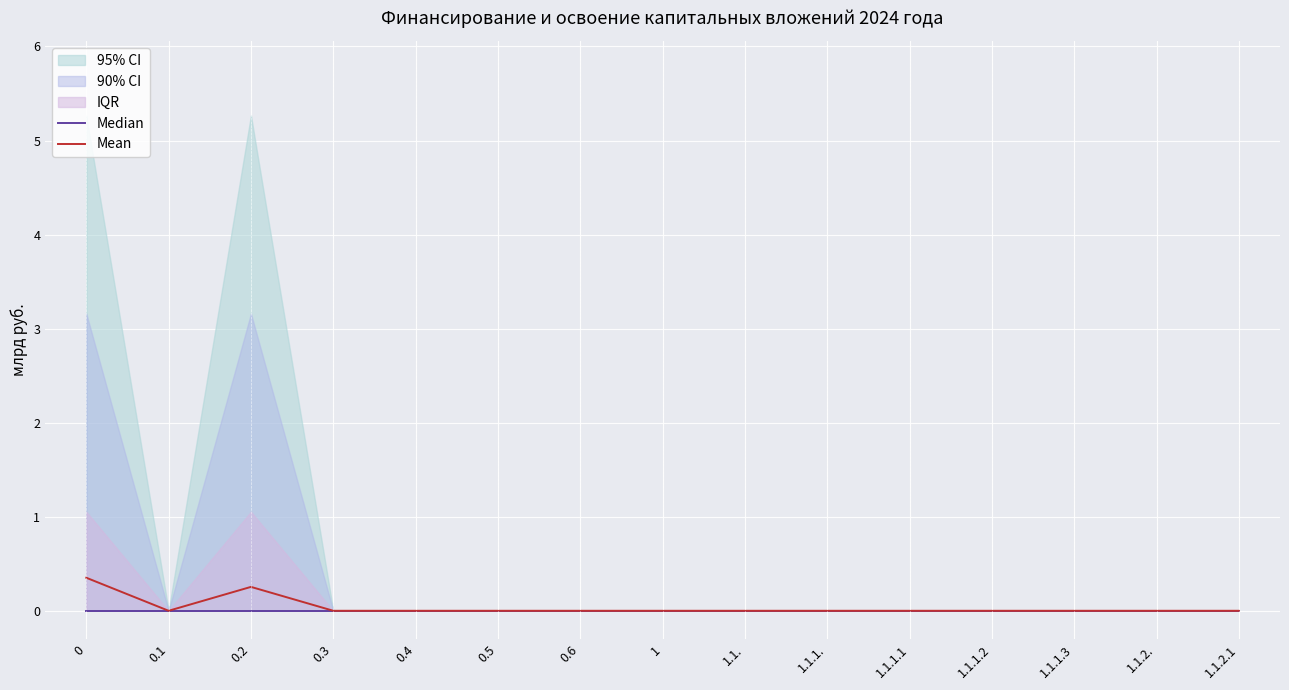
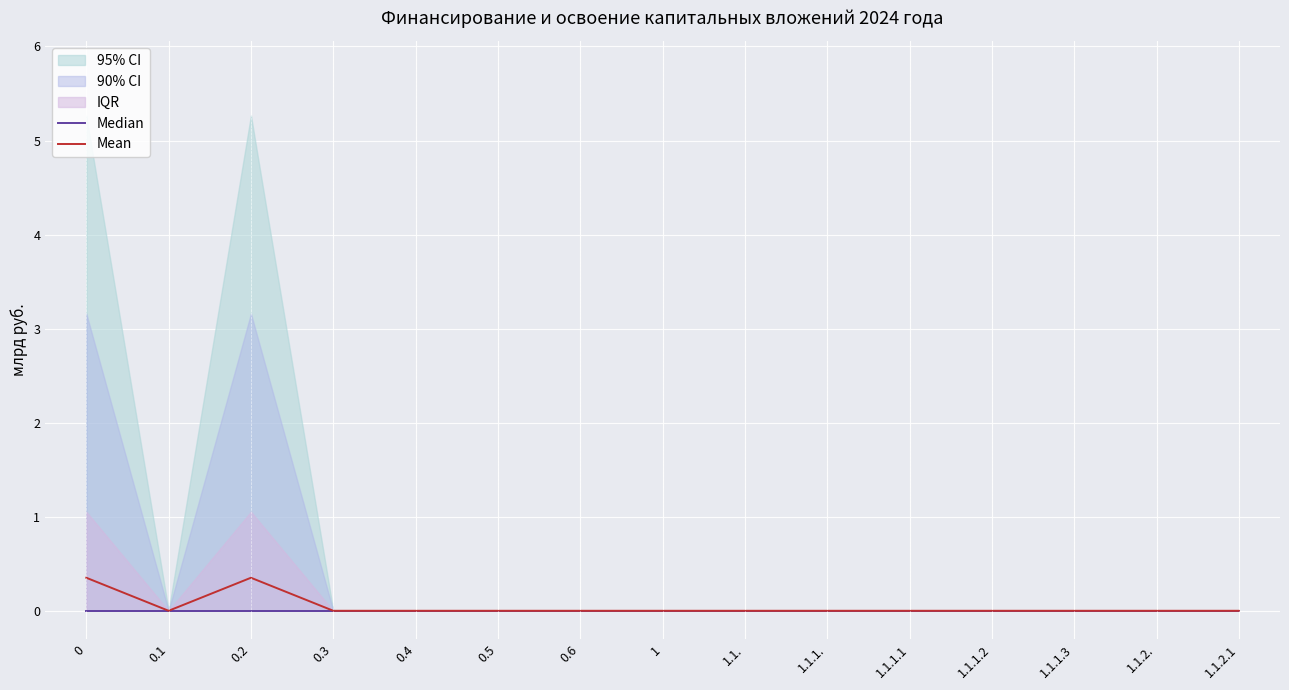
Mean, 0.2: 0.3 -> 0.4
